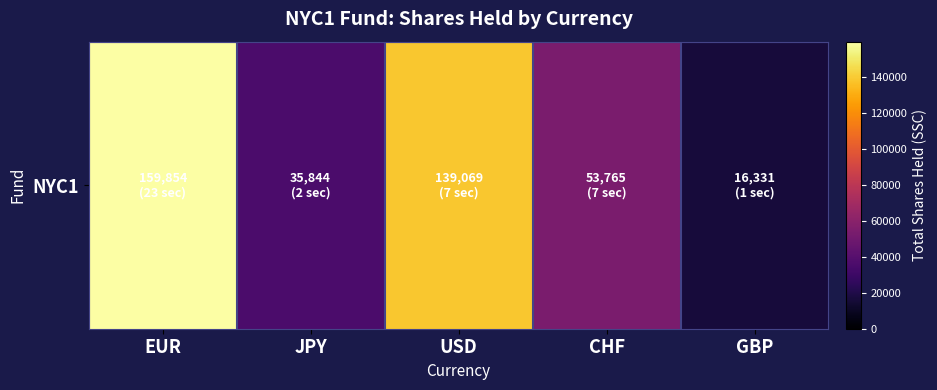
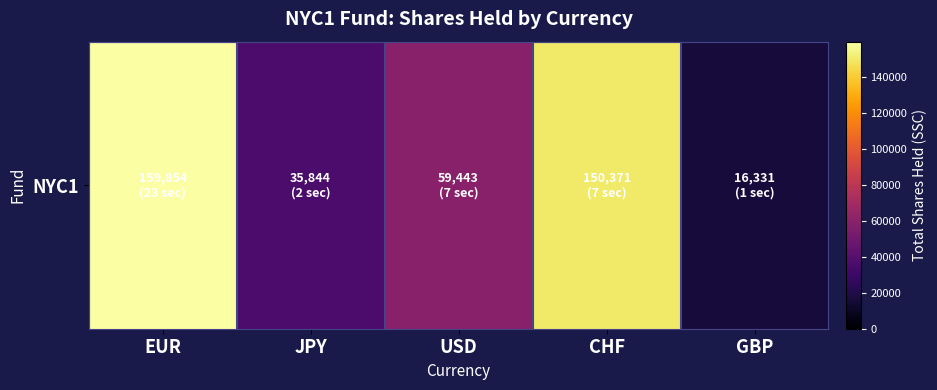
NYC1, USD: 139,069 -> 59,443
NYC1, CHF: 53,765 -> 150,371
